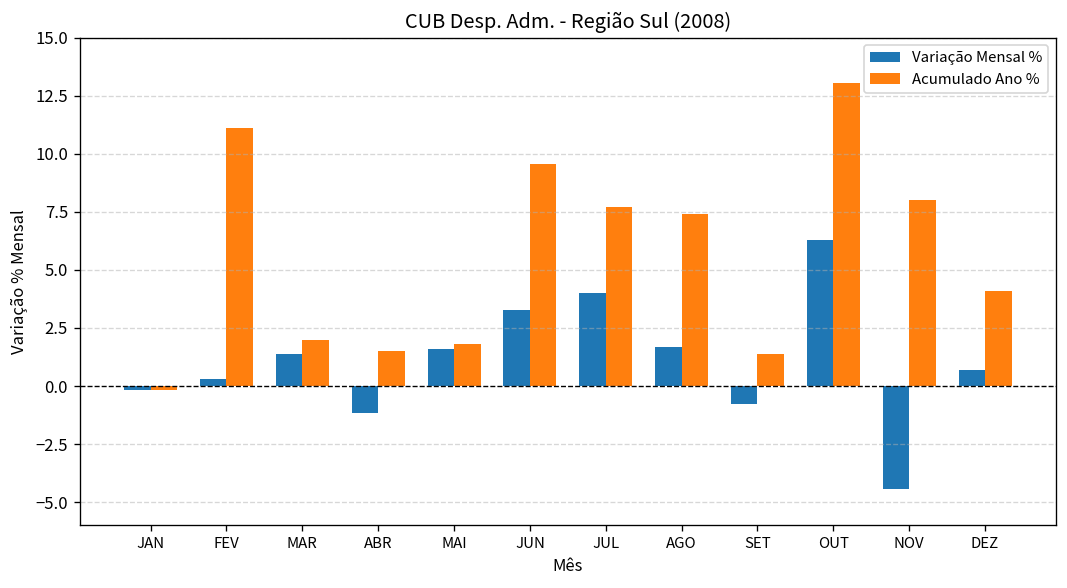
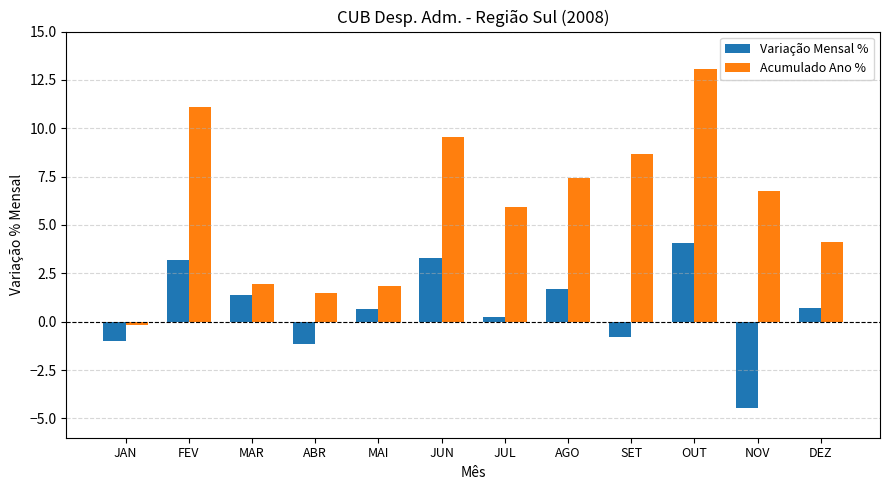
Variação Mensal %, JAN: -0.2 -> -1.0
Variação Mensal %, FEV: 0.3 -> 3.2
Variação Mensal %, MAI: 1.6 -> 0.7
Variação Mensal %, JUL: 4.0 -> 0.3
Acumulado Ano %, JUL: 7.7 -> 5.9
Acumulado Ano %, SET: 1.4 -> 8.7
Variação Mensal %, OUT: 6.3 -> 4.1
Acumulado Ano %, NOV: 8.0 -> 6.8
